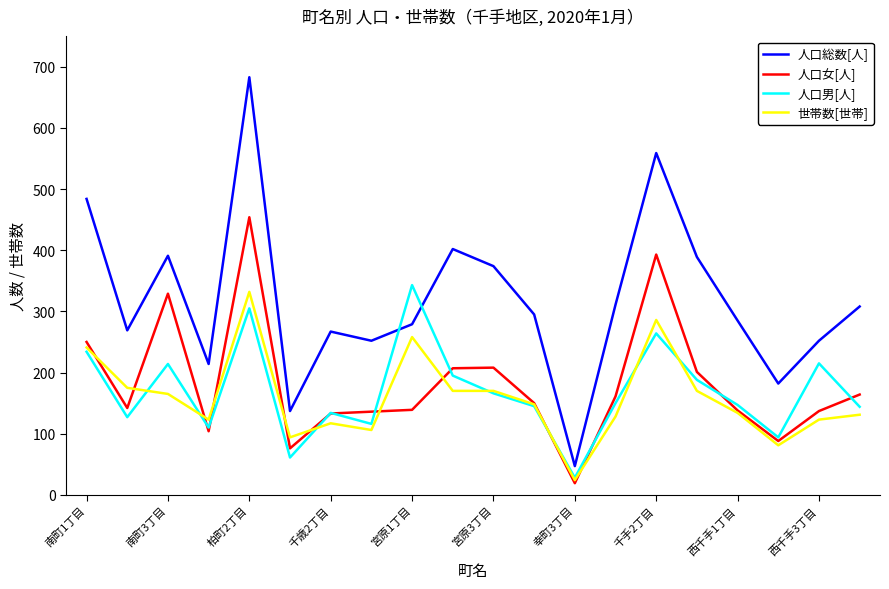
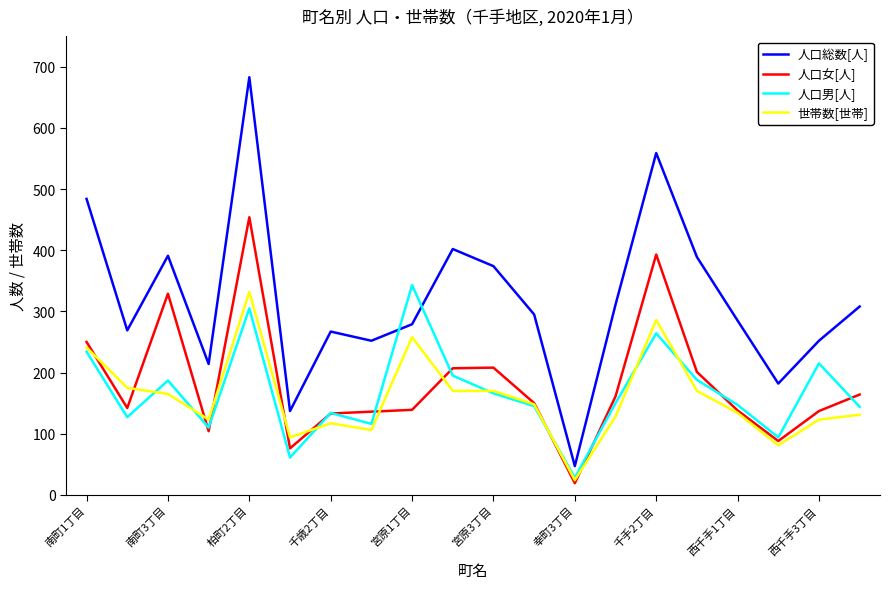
人口男[人], 南町3丁目: 210 -> 190
